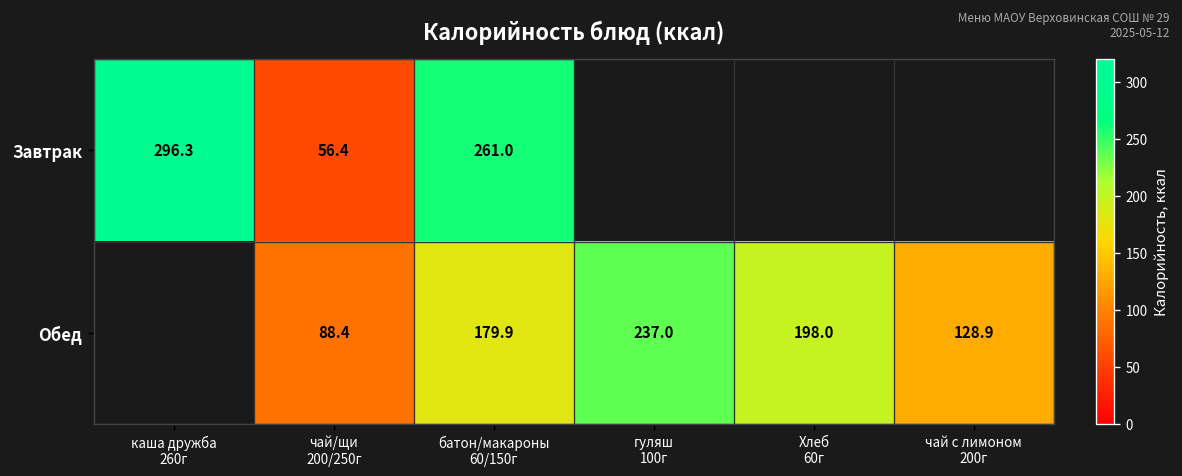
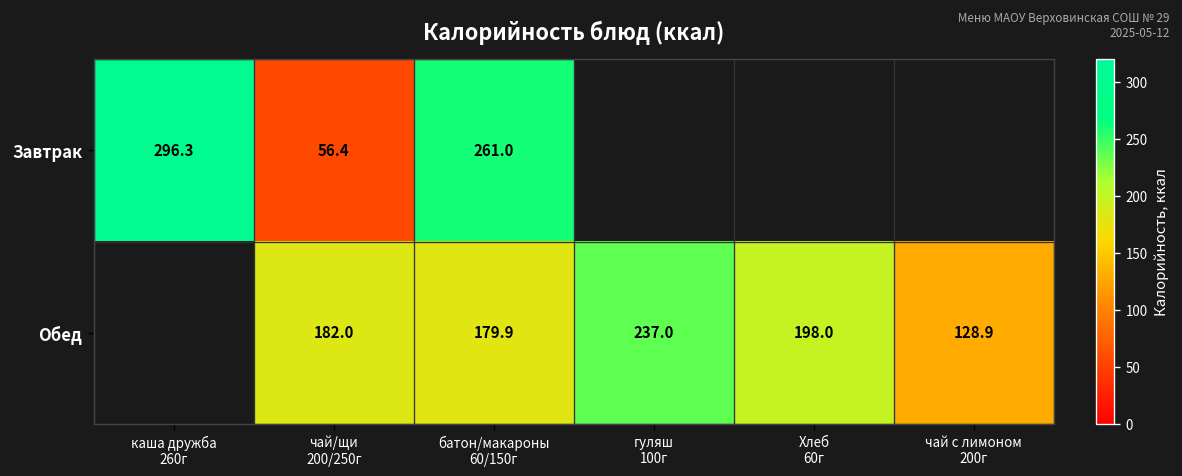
Обед, чай/щи 200/250г: 88.4 -> 182.0
